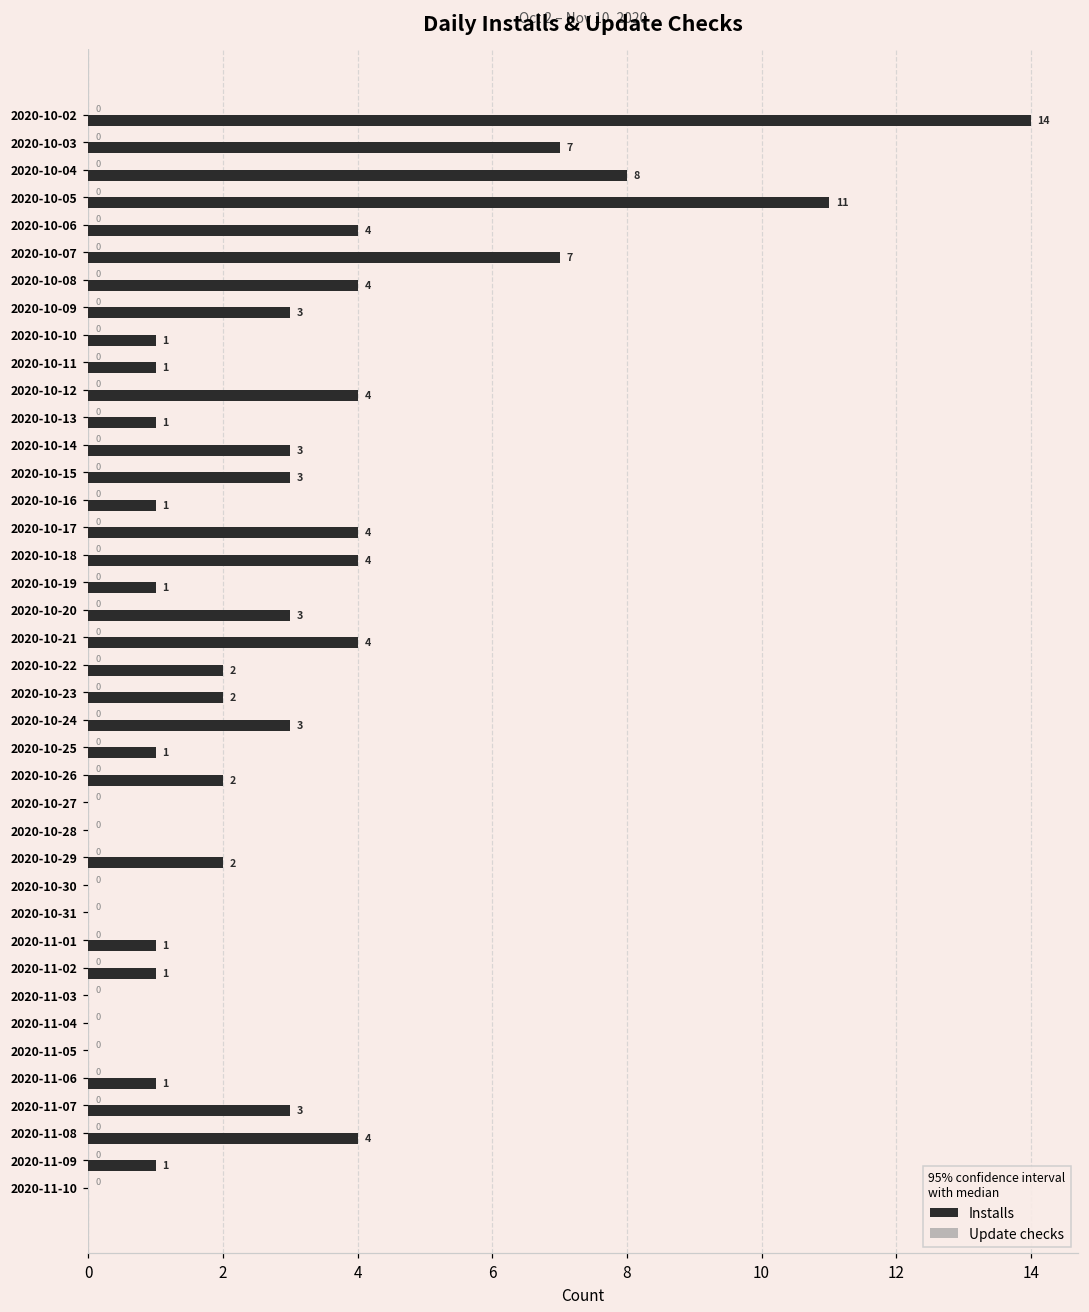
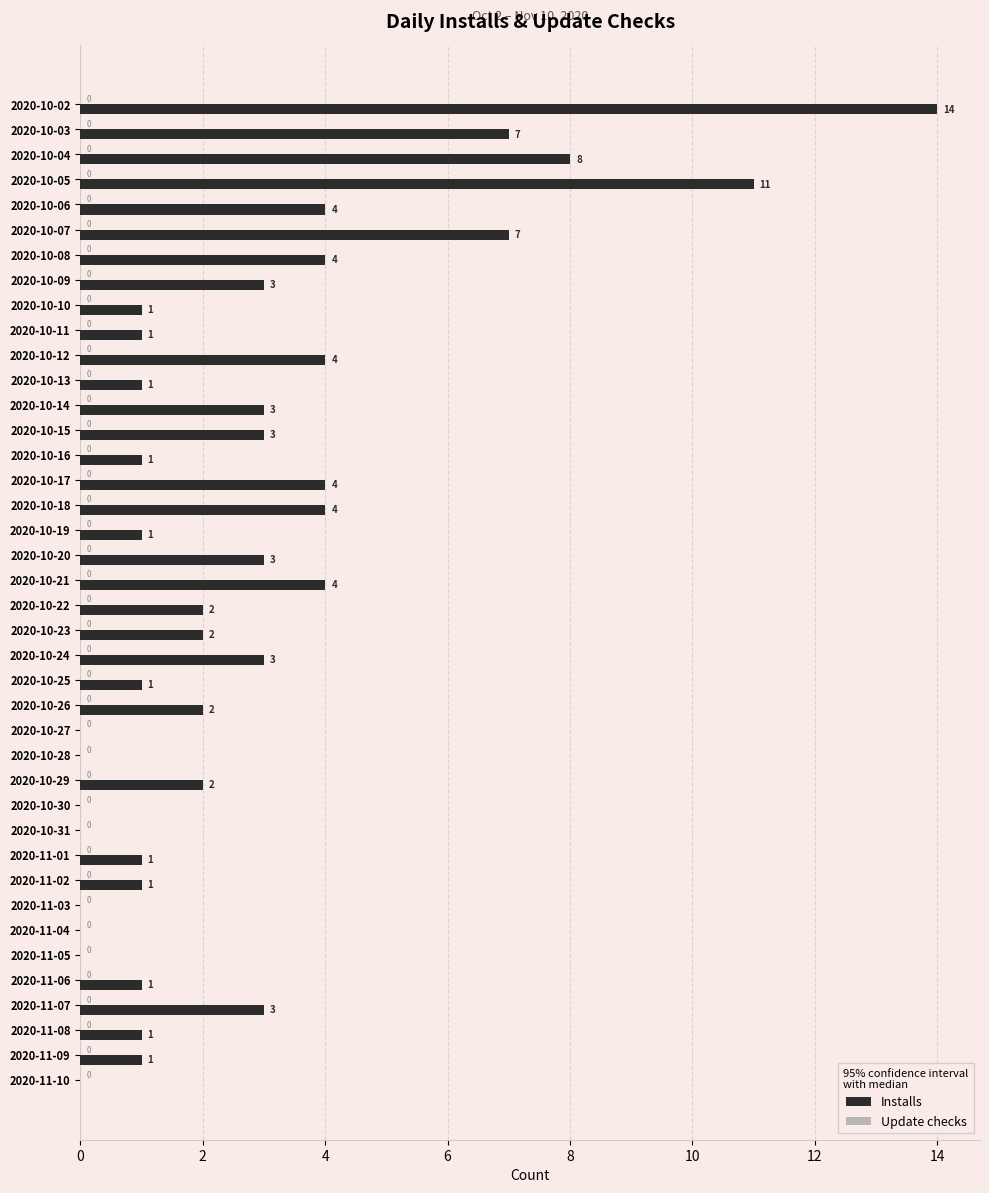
Installs, 2020-11-08: 4 -> 1
